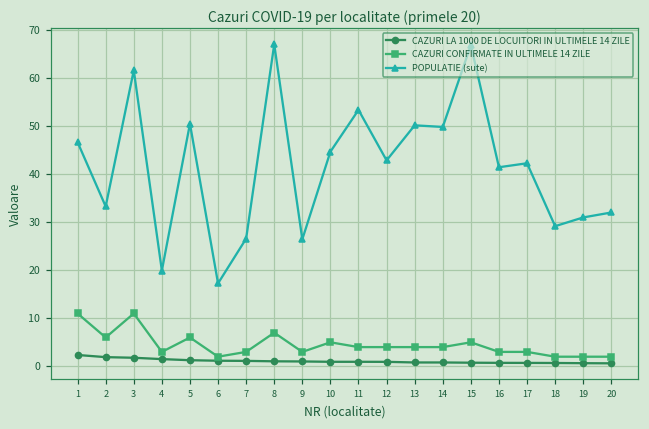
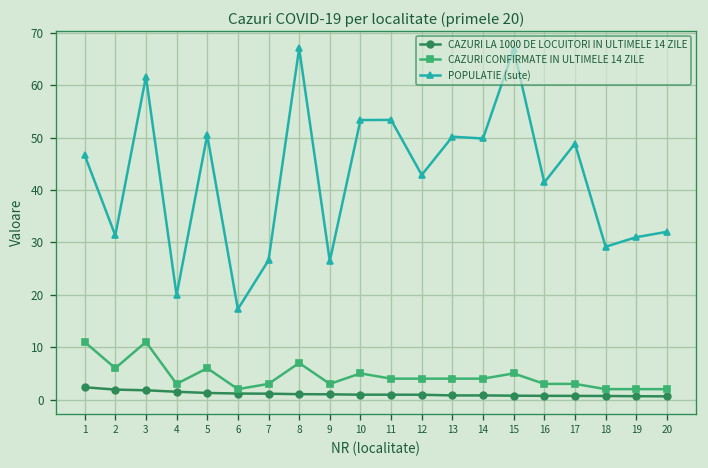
POPULATIE (sute), 2: 33 -> 31
POPULATIE (sute), 10: 45 -> 53
POPULATIE (sute), 17: 42 -> 49
